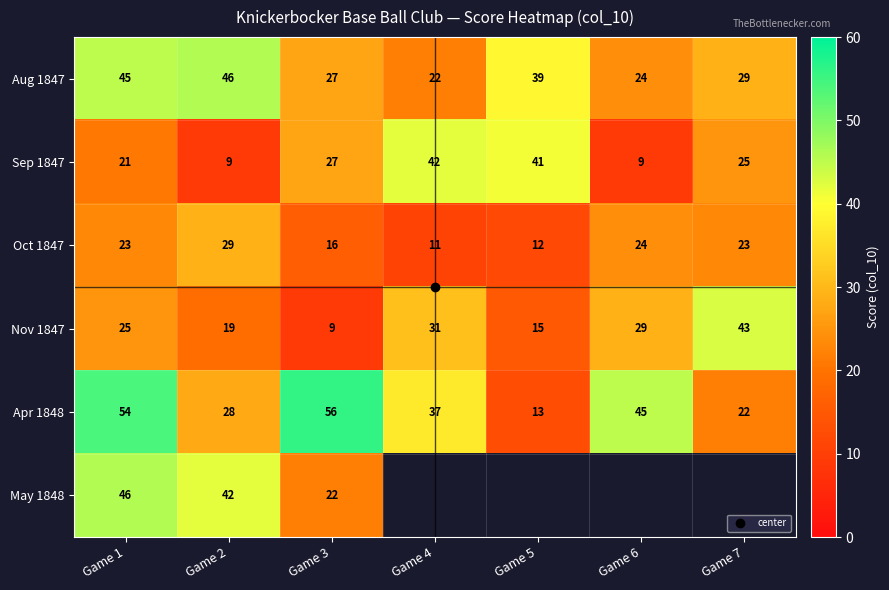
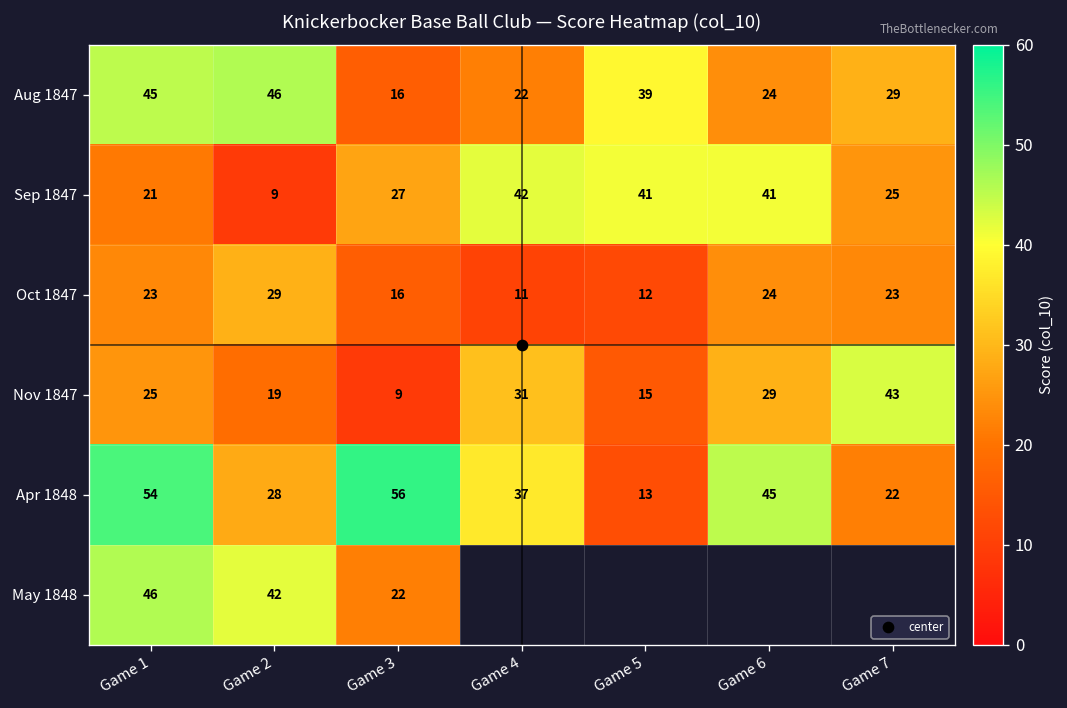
Aug 1847, Game 3: 27 -> 16
Sep 1847, Game 6: 9 -> 41
